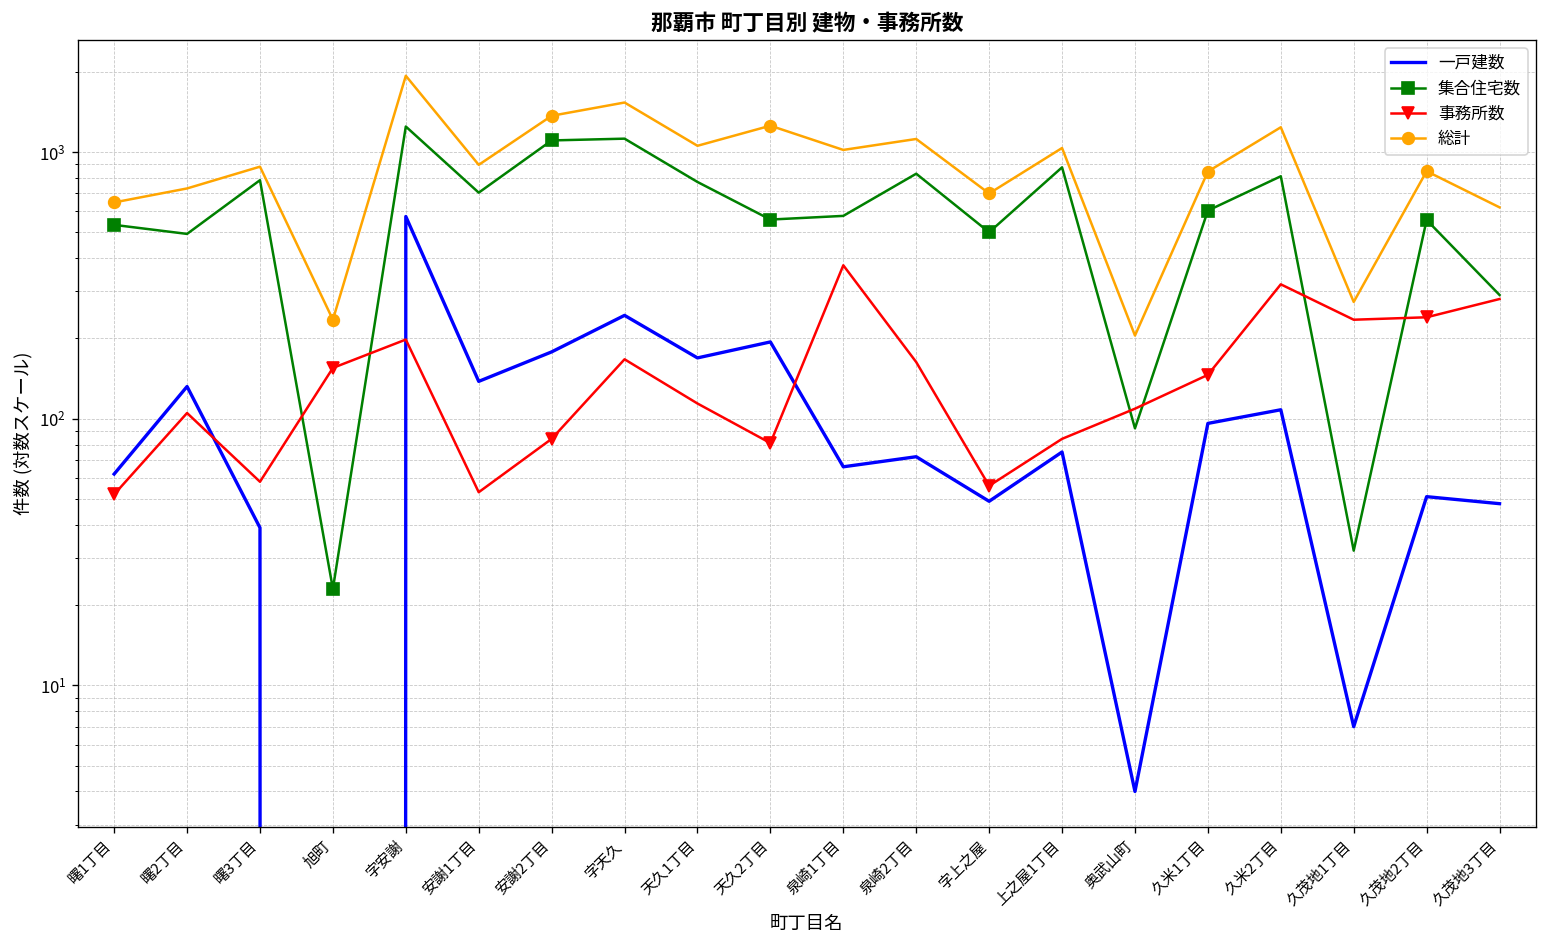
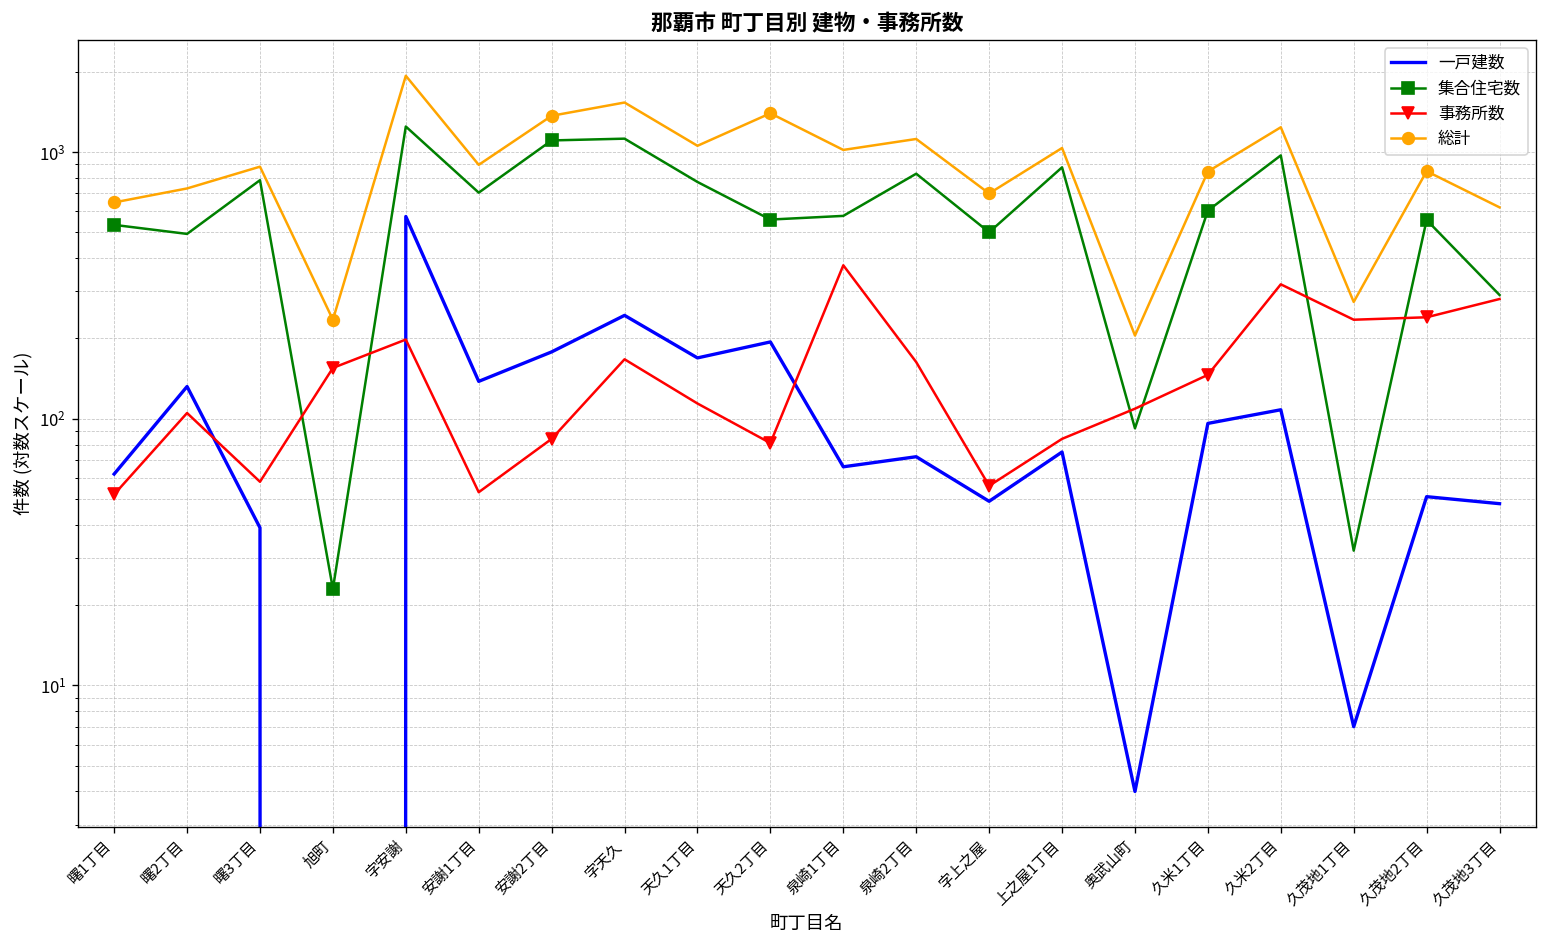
総計, 天久2丁目: 1300 -> 1400
集合住宅数, 久米2丁目: 810 -> 1000
